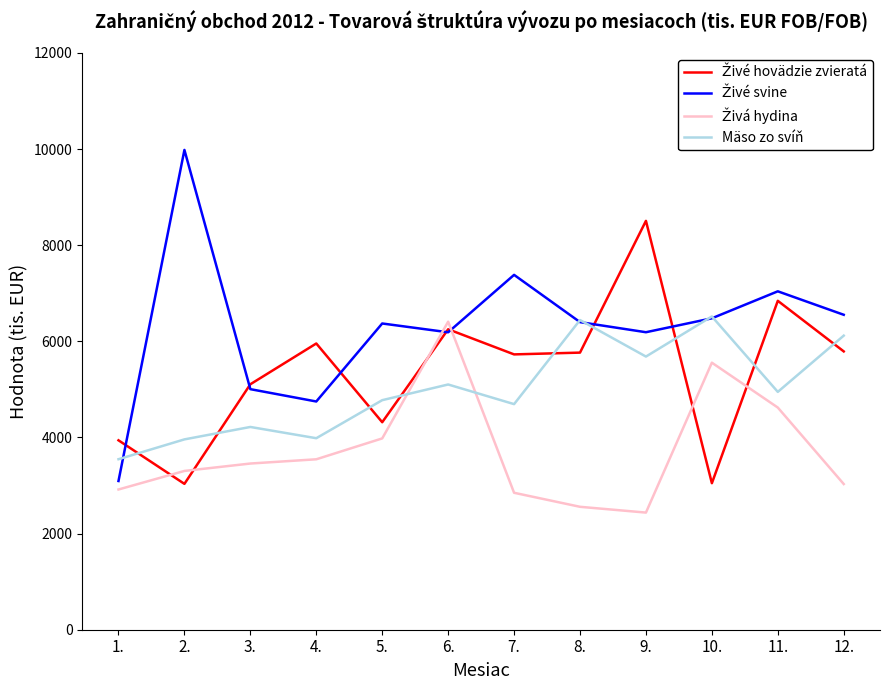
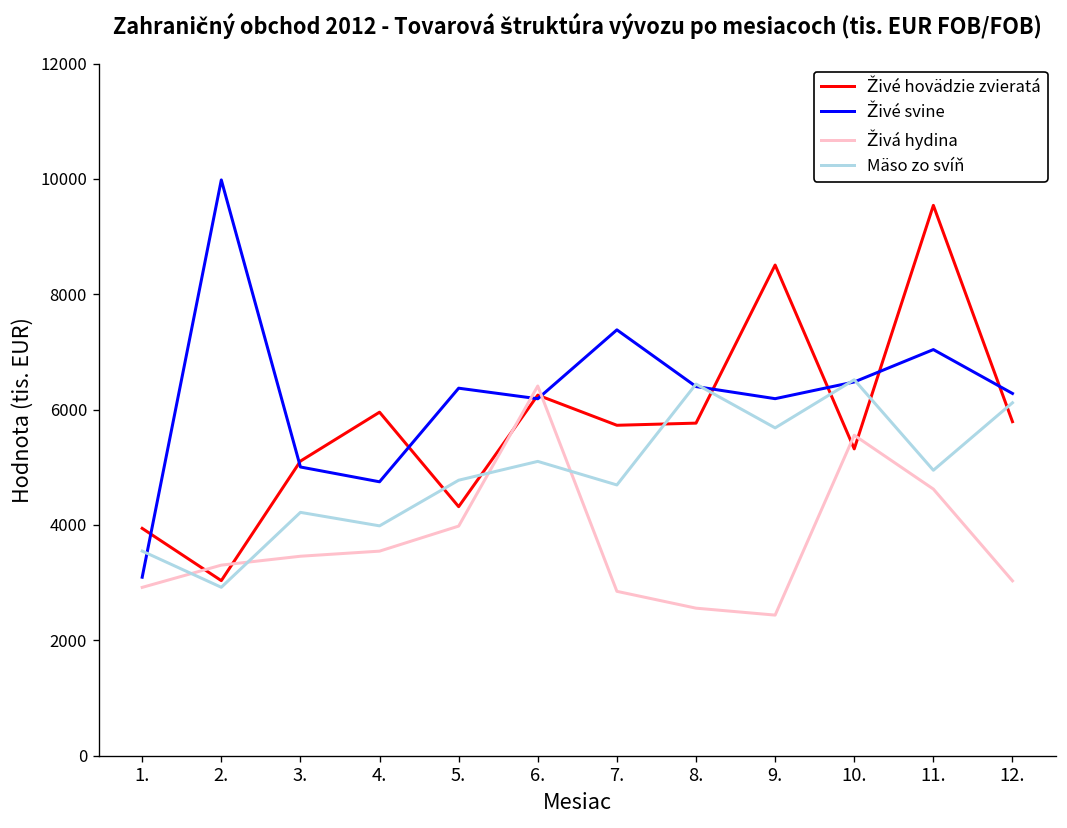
Mäso zo svíň, 2.: 4000 -> 2900
Živé hovädzie zvieratá, 10.: 3000 -> 5300
Živé hovädzie zvieratá, 11.: 6800 -> 9500
Živé svine, 12.: 6600 -> 6300
